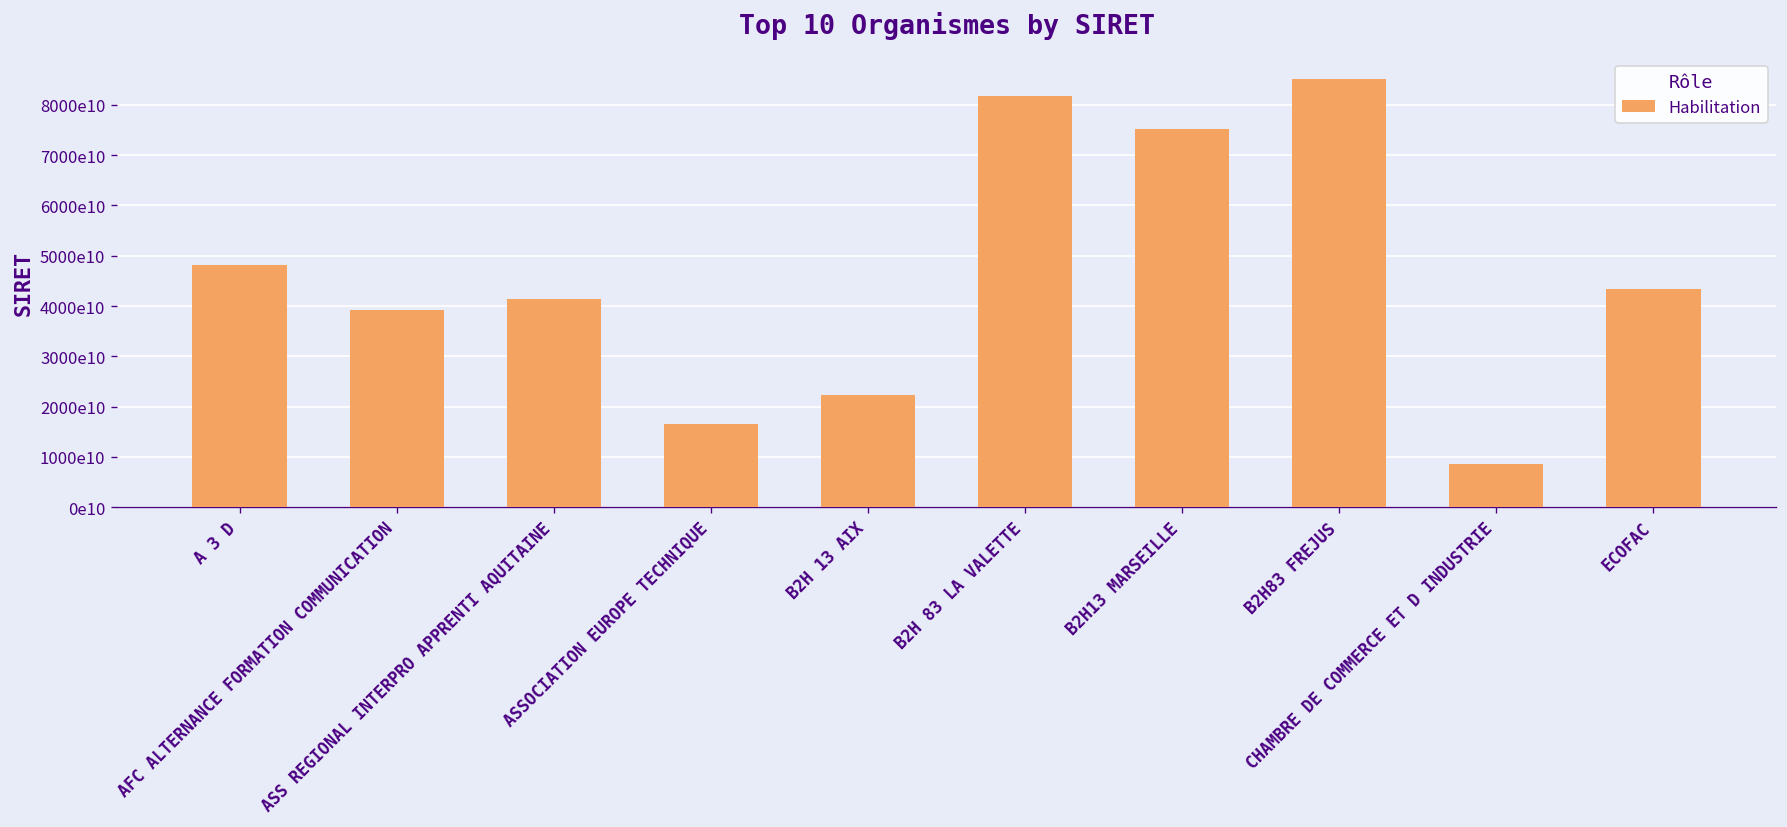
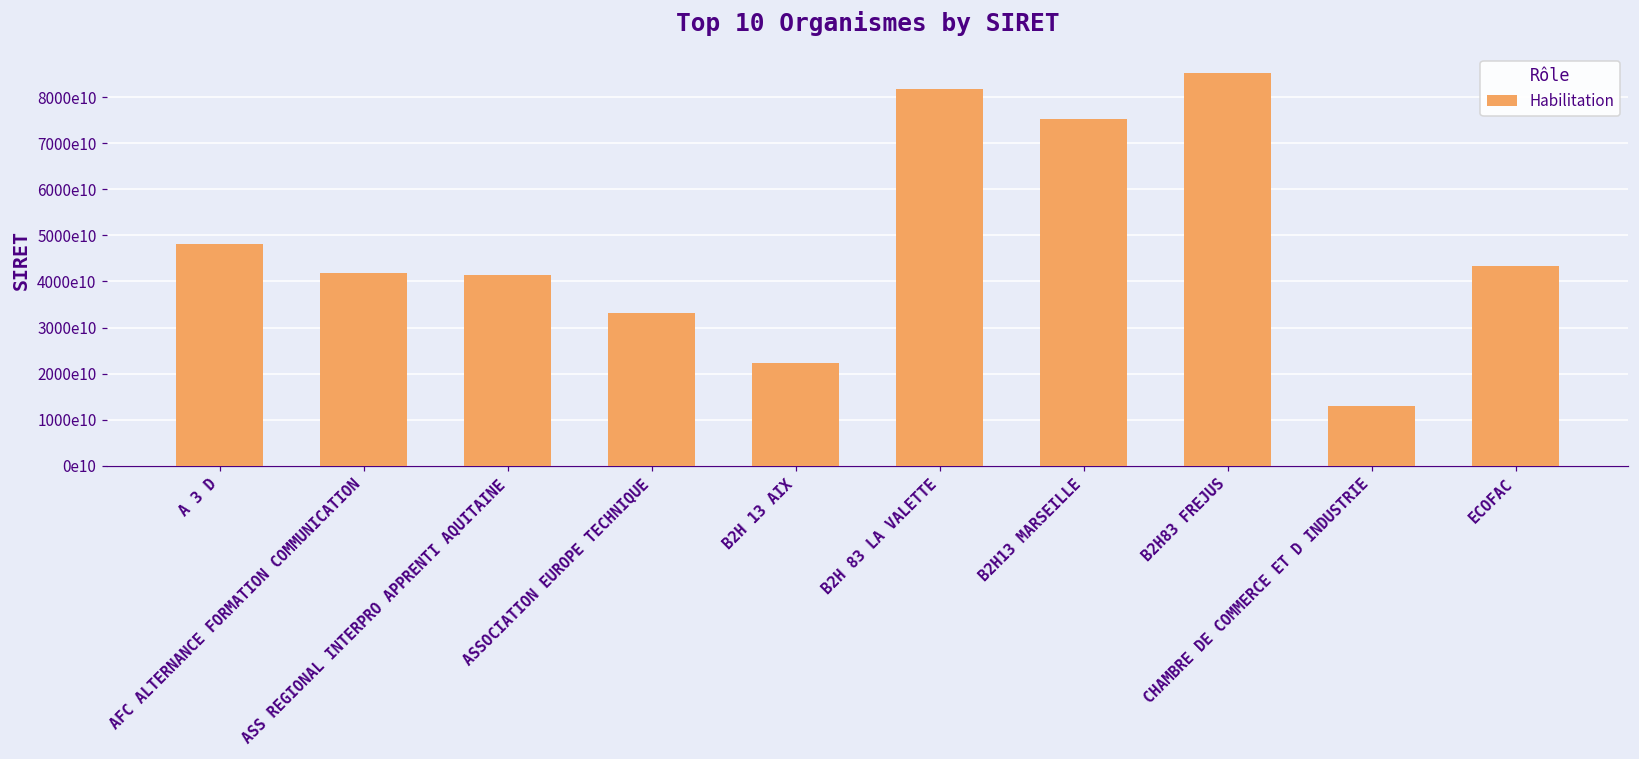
AFC ALTERNANCE FORMATION COMMUNICATION: 39000000000000 -> 42000000000000
ASSOCIATION EUROPE TECHNIQUE: 17000000000000 -> 33000000000000
CHAMBRE DE COMMERCE ET D INDUSTRIE: 9000000000000 -> 13000000000000
